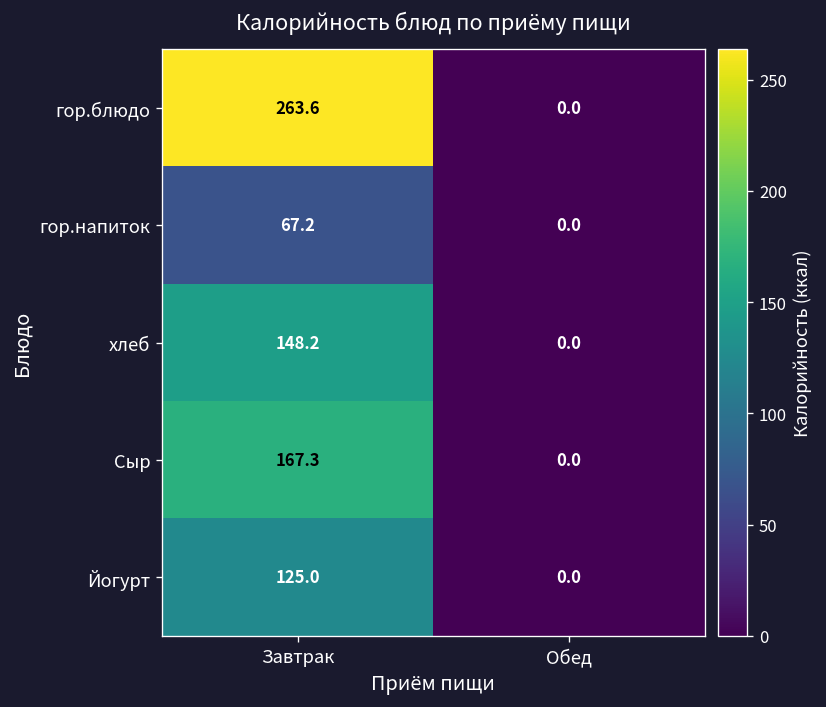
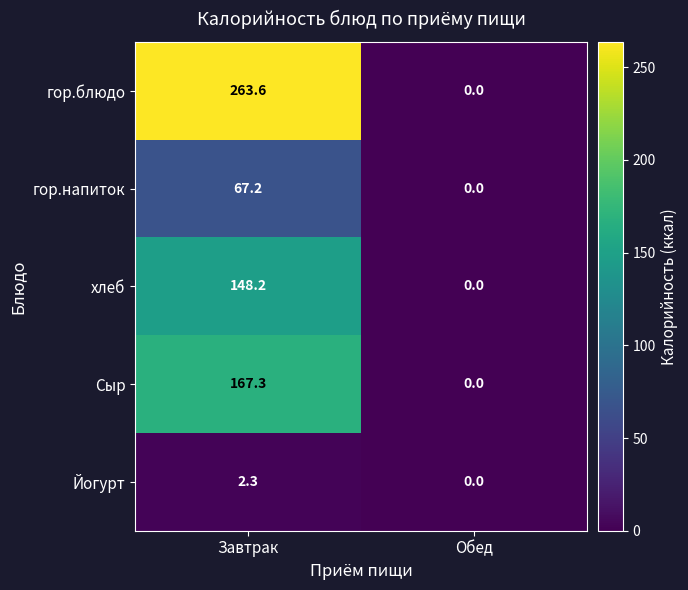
Йогурт, Завтрак: 125.0 -> 2.3
